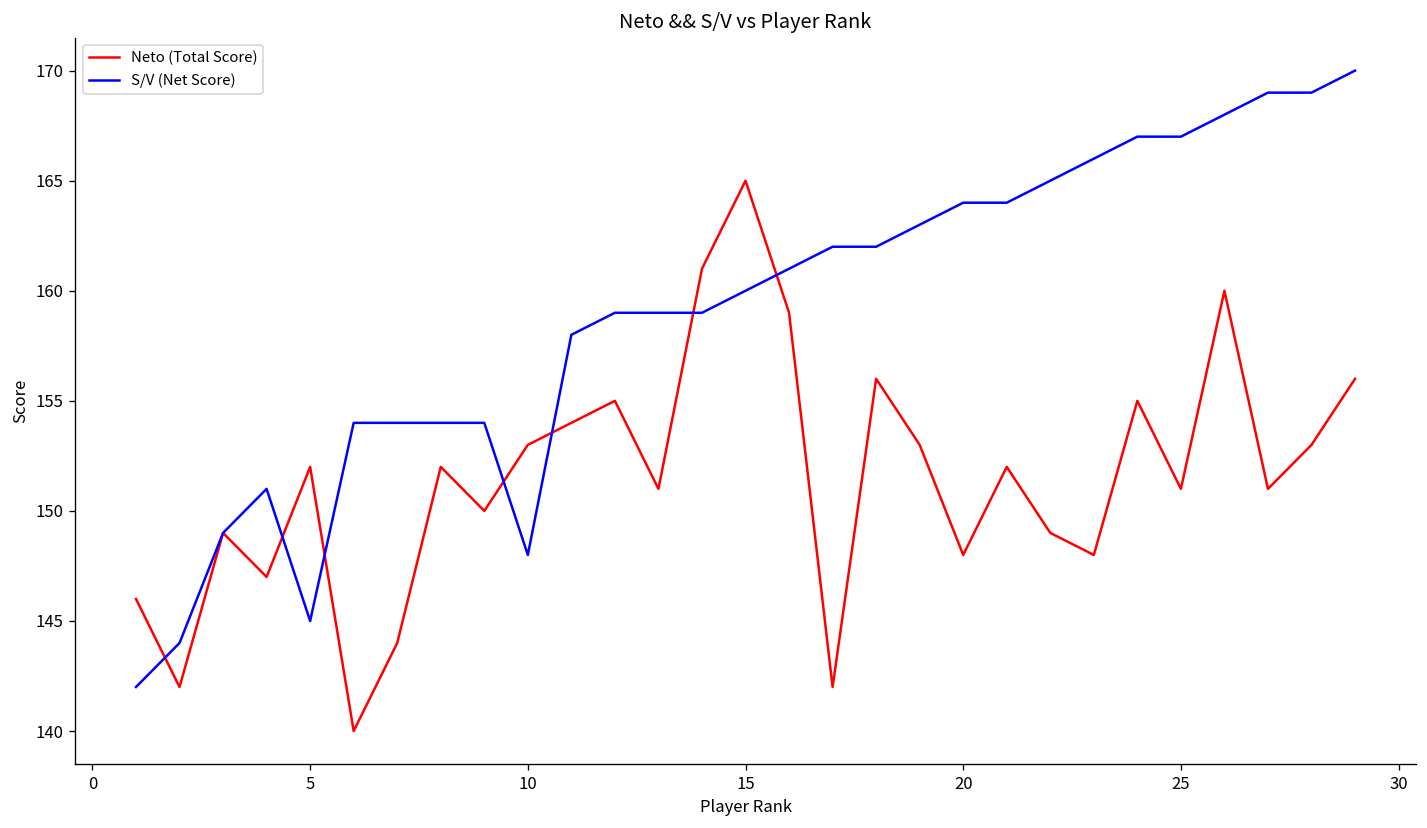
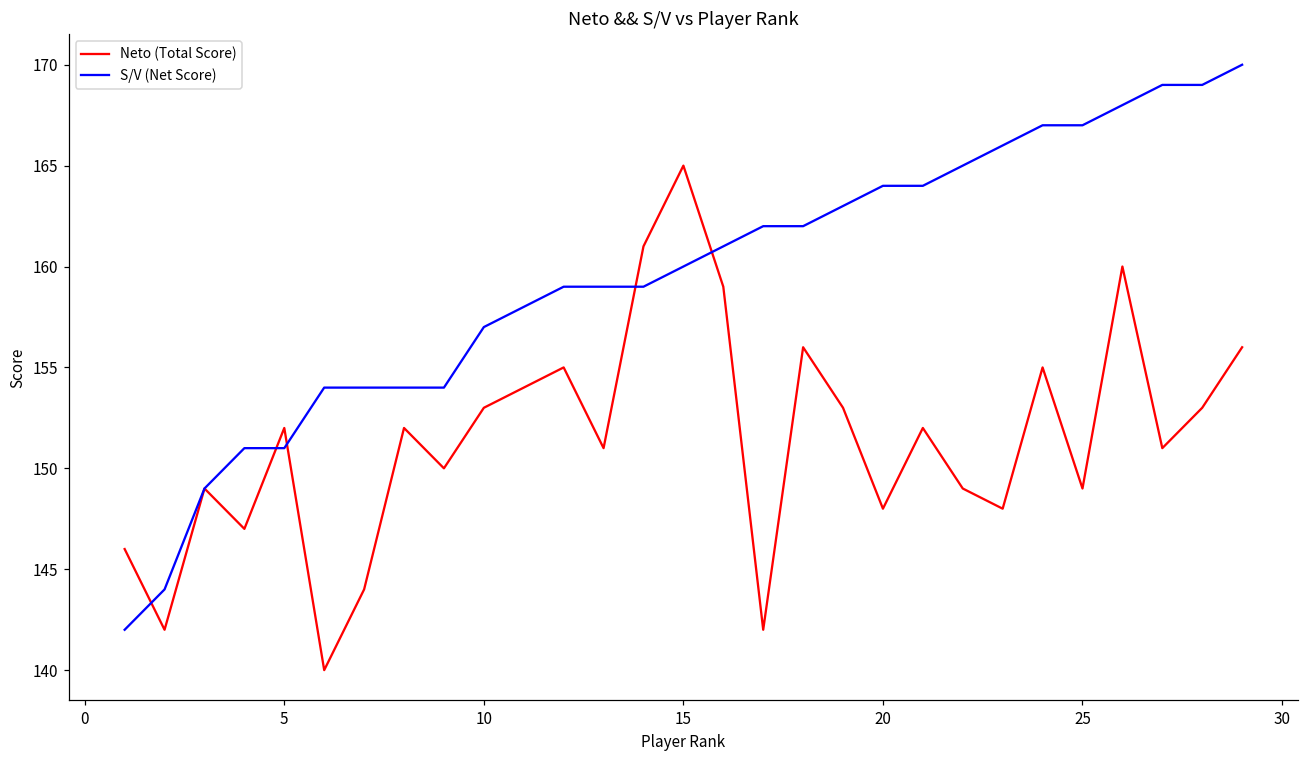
S/V (Net Score), 5: 145 -> 151
S/V (Net Score), 10: 148 -> 157
Neto (Total Score), 25: 151 -> 149
